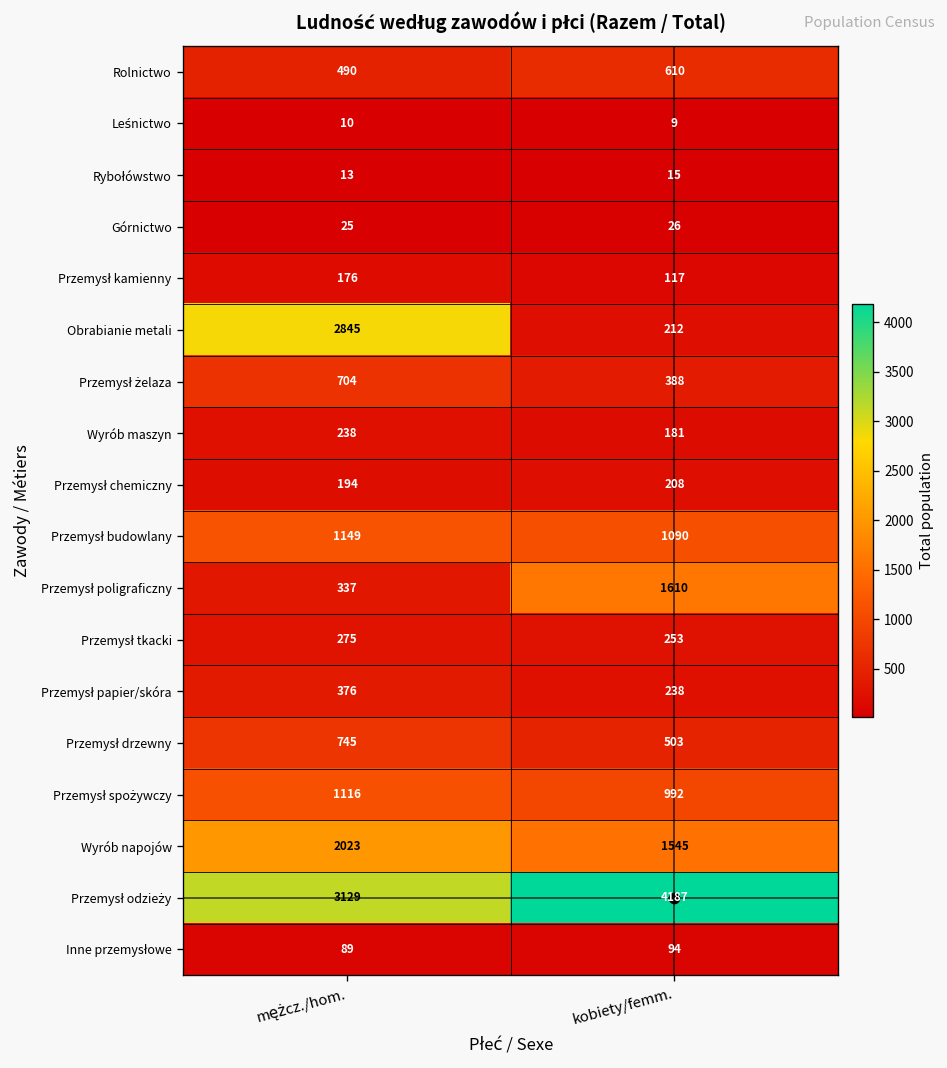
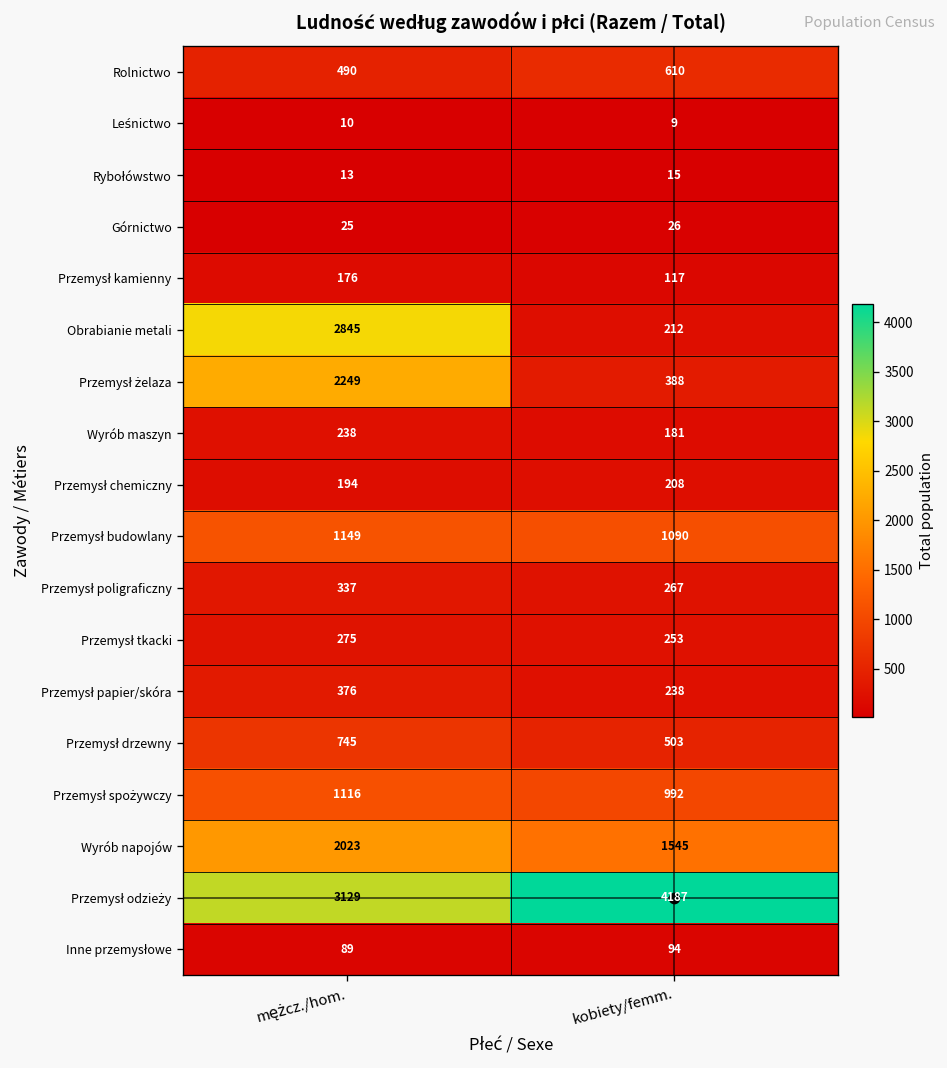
Przemysł żelaza, mężcz./hom.: 704 -> 2249
Przemysł poligraficzny, kobiety/femm.: 1610 -> 267
